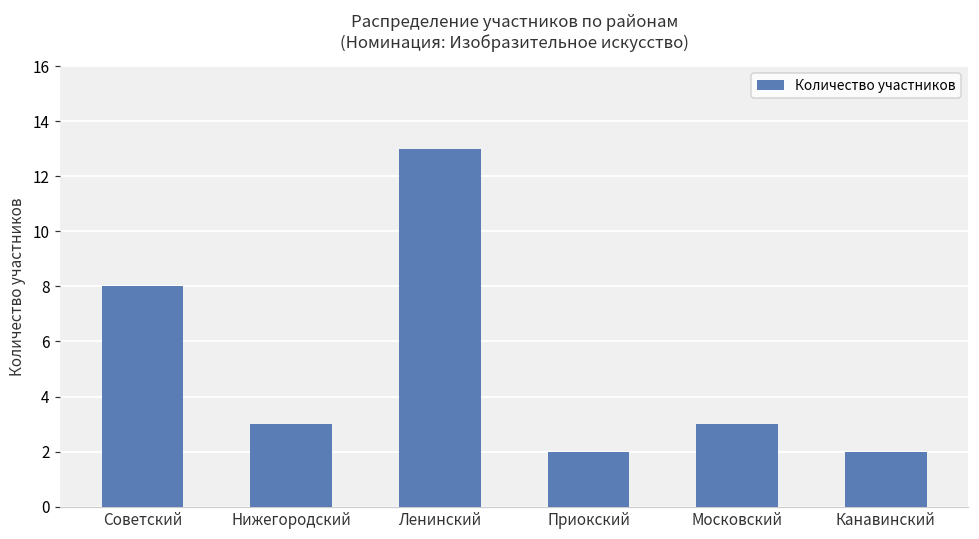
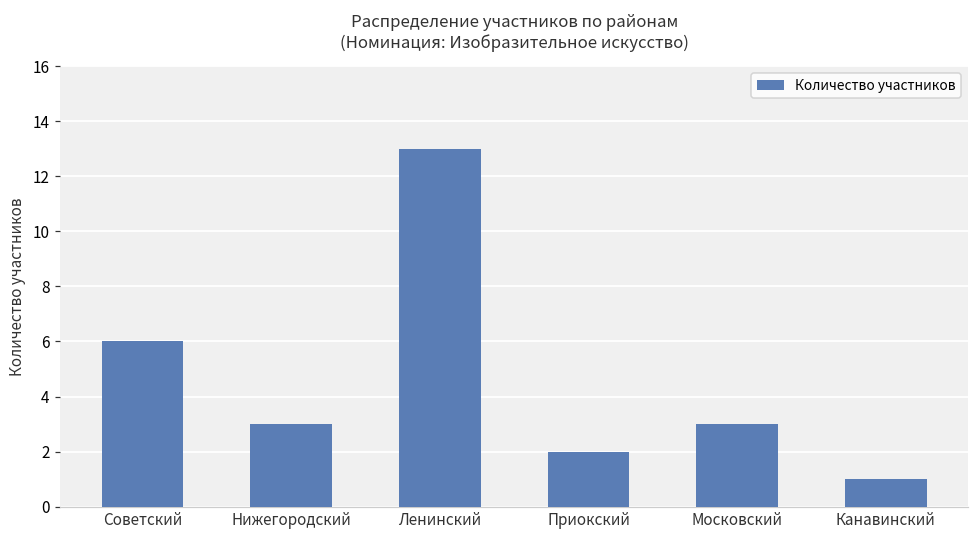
Советский: 8 -> 6
Канавинский: 2 -> 1
